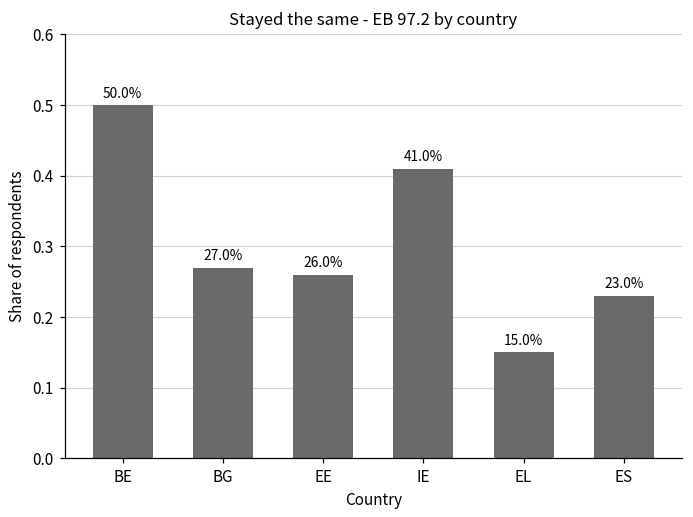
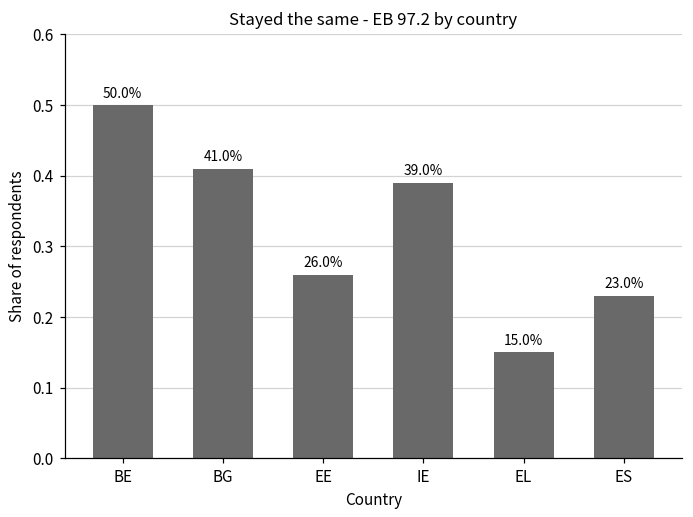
BG: 27.0% -> 41.0%
IE: 41.0% -> 39.0%
